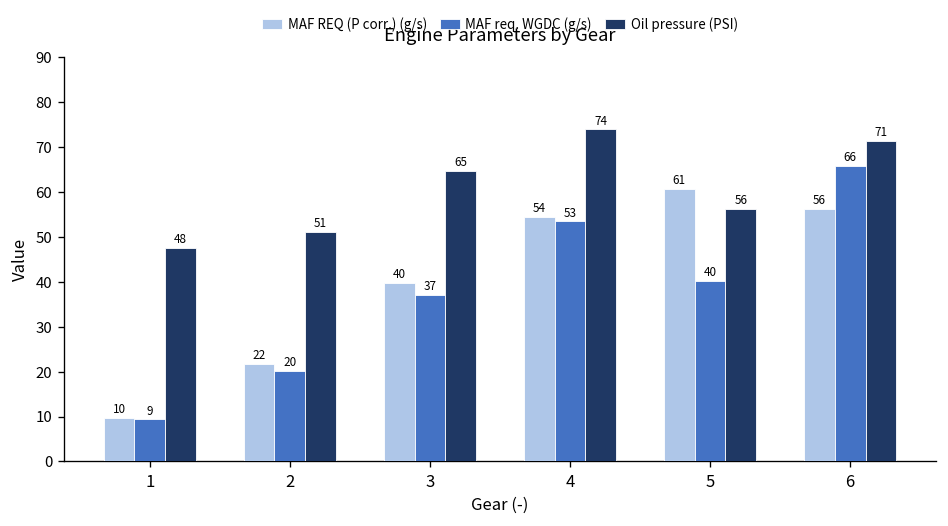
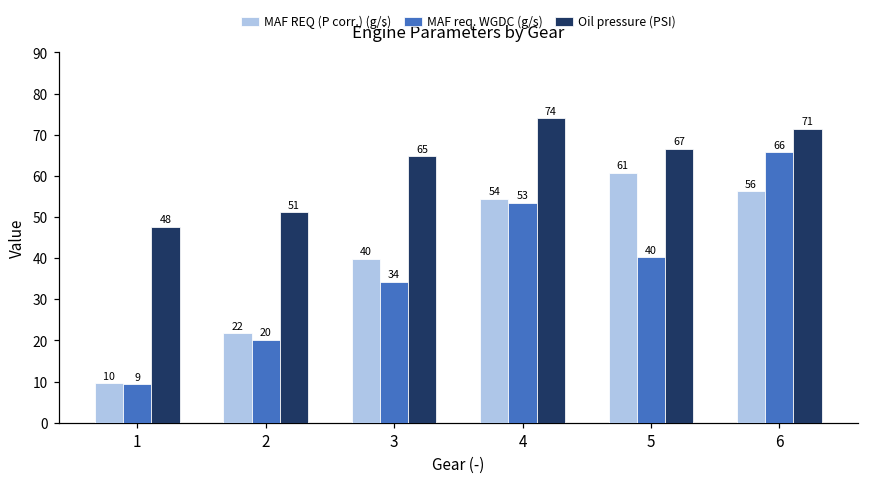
MAF req. WGDC (g/s), 3: 37 -> 34
Oil pressure (PSI), 5: 56 -> 67
